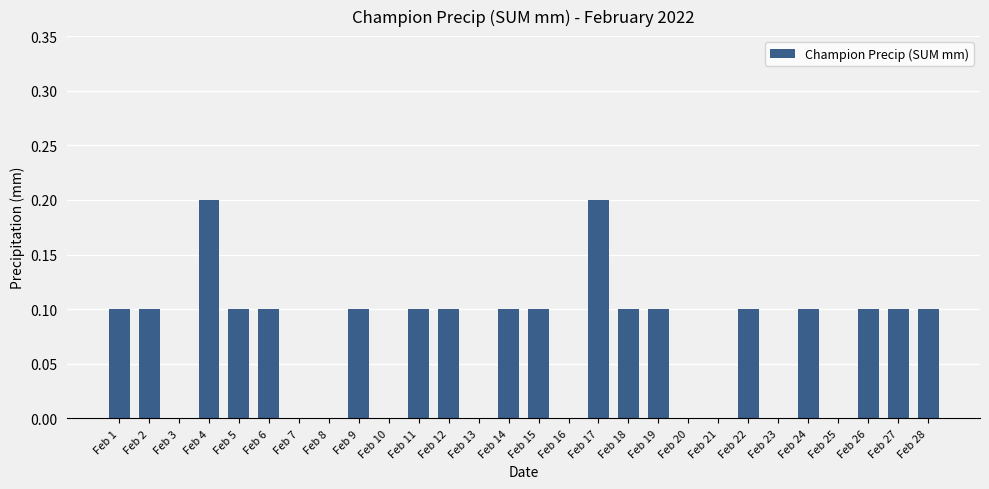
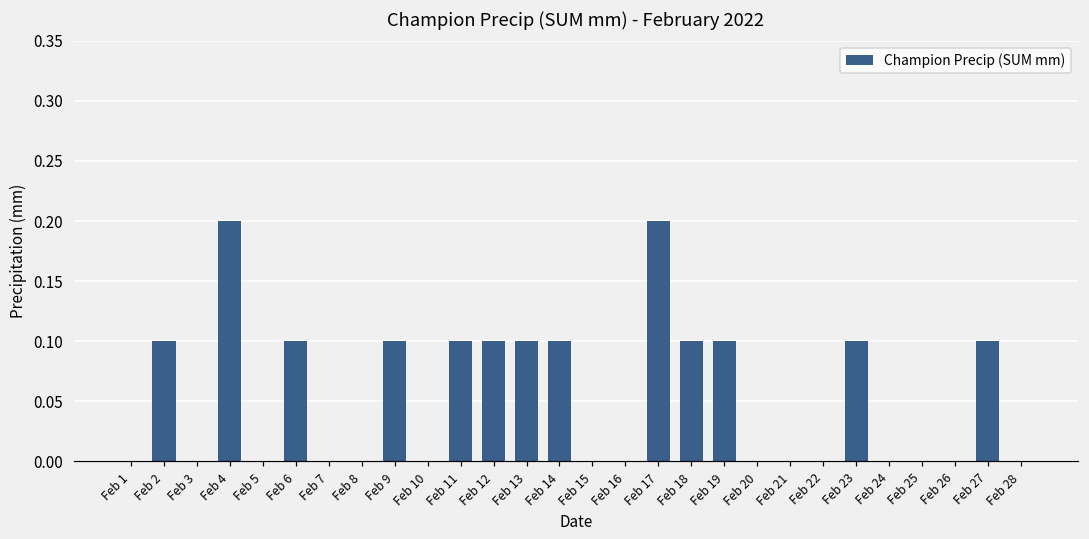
Feb 1: 0.1 -> 0.0
Feb 5: 0.1 -> 0.0
Feb 13: 0.0 -> 0.1
Feb 15: 0.1 -> 0.0
Feb 22: 0.1 -> 0.0
Feb 23: 0.0 -> 0.1
Feb 24: 0.1 -> 0.0
Feb 26: 0.1 -> 0.0
Feb 28: 0.1 -> 0.0
